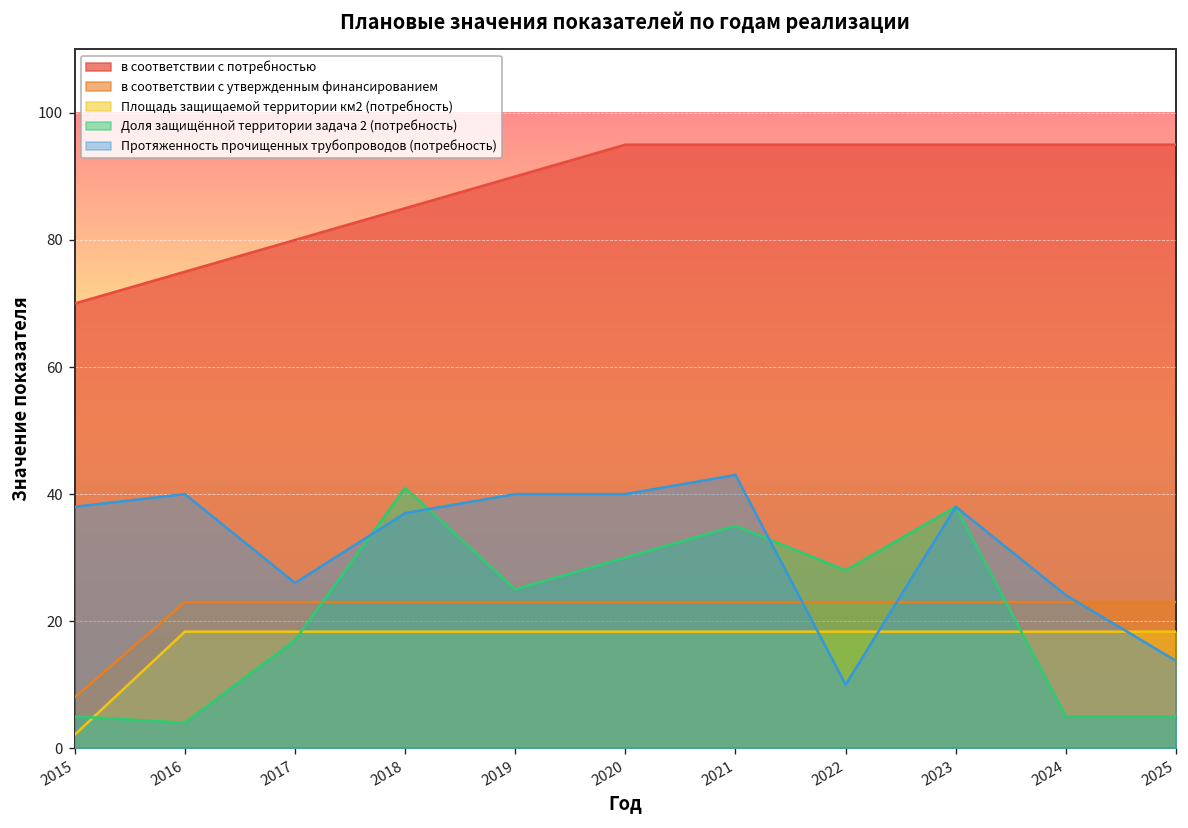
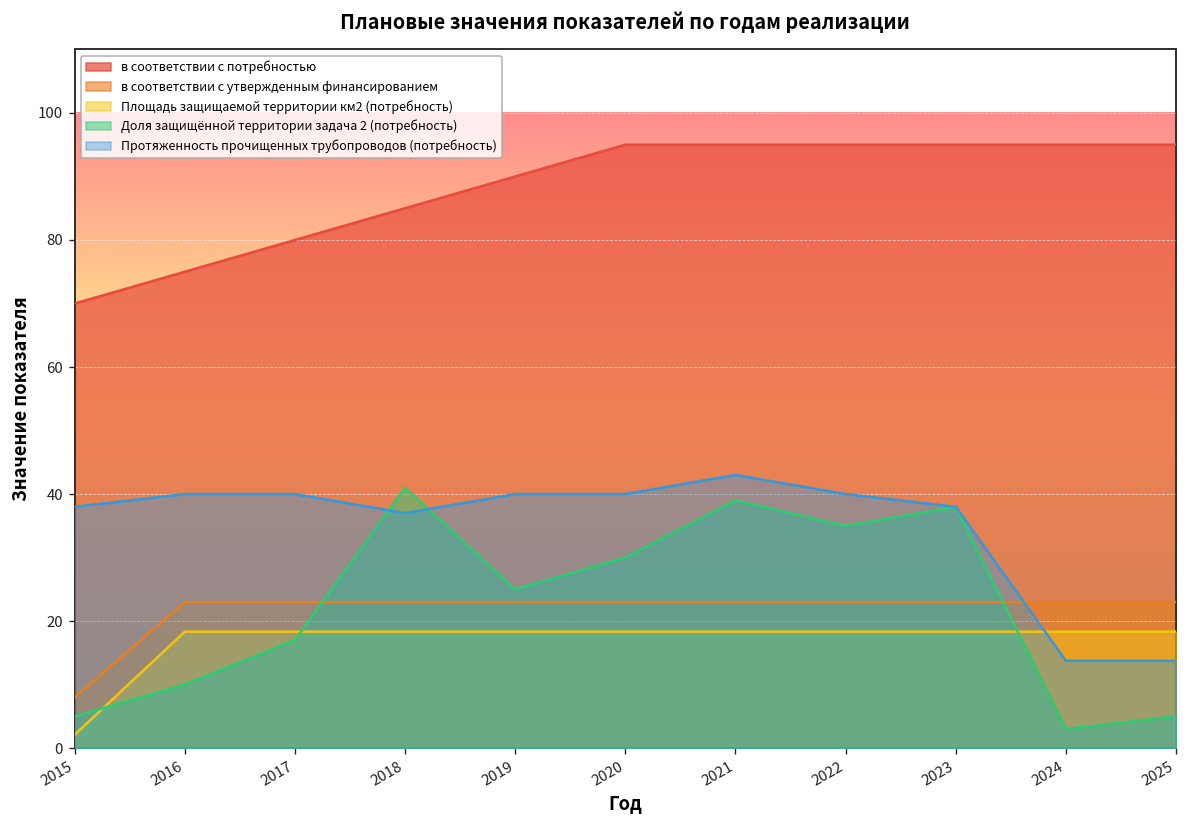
Доля защищённой территории задача 2 (потребность), 2016: 4 -> 10
Протяженность прочищенных трубопроводов (потребность), 2017: 26 -> 40
Доля защищённой территории задача 2 (потребность), 2021: 35 -> 39
Доля защищённой территории задача 2 (потребность), 2022: 28 -> 35
Протяженность прочищенных трубопроводов (потребность), 2022: 10 -> 40
Доля защищённой территории задача 2 (потребность), 2024: 5 -> 3
Протяженность прочищенных трубопроводов (потребность), 2024: 24 -> 14
